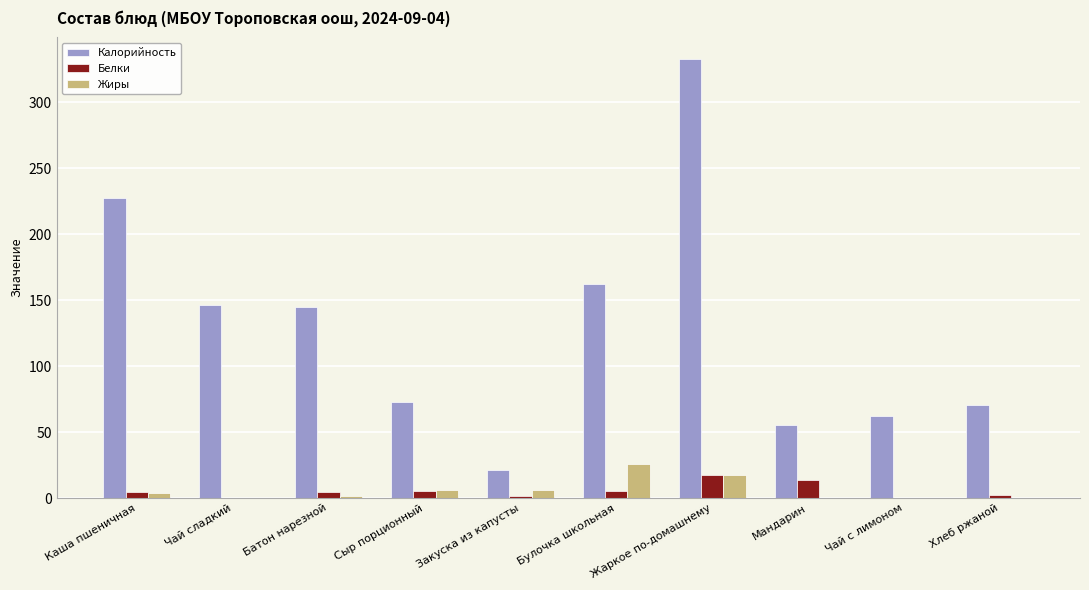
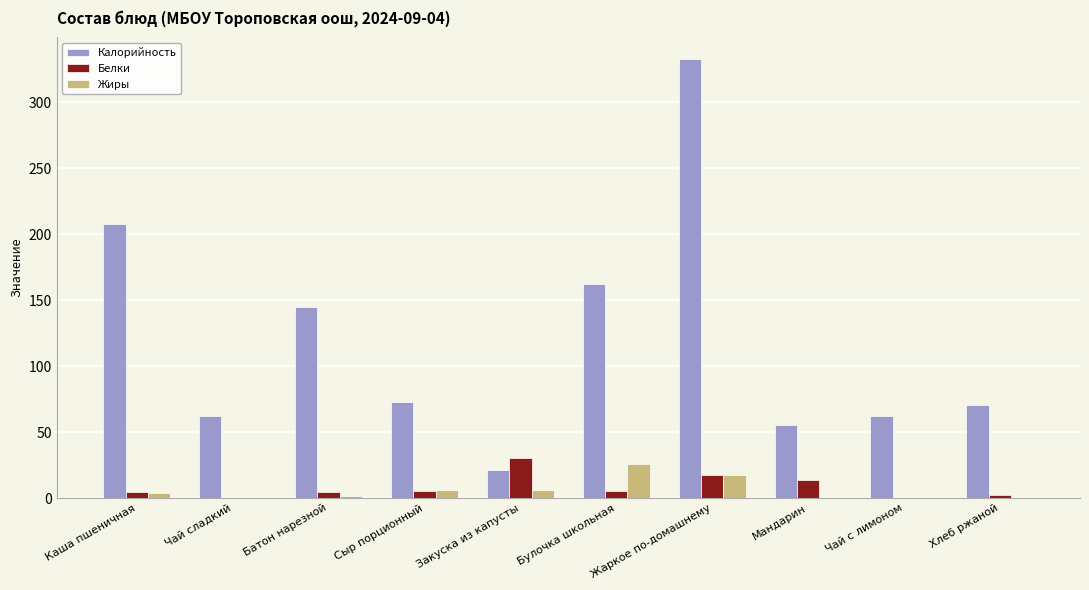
Калорийность, Каша пшеничная: 227 -> 208
Калорийность, Чай сладкий: 146 -> 62
Белки, Закуска из капусты: 1 -> 31
